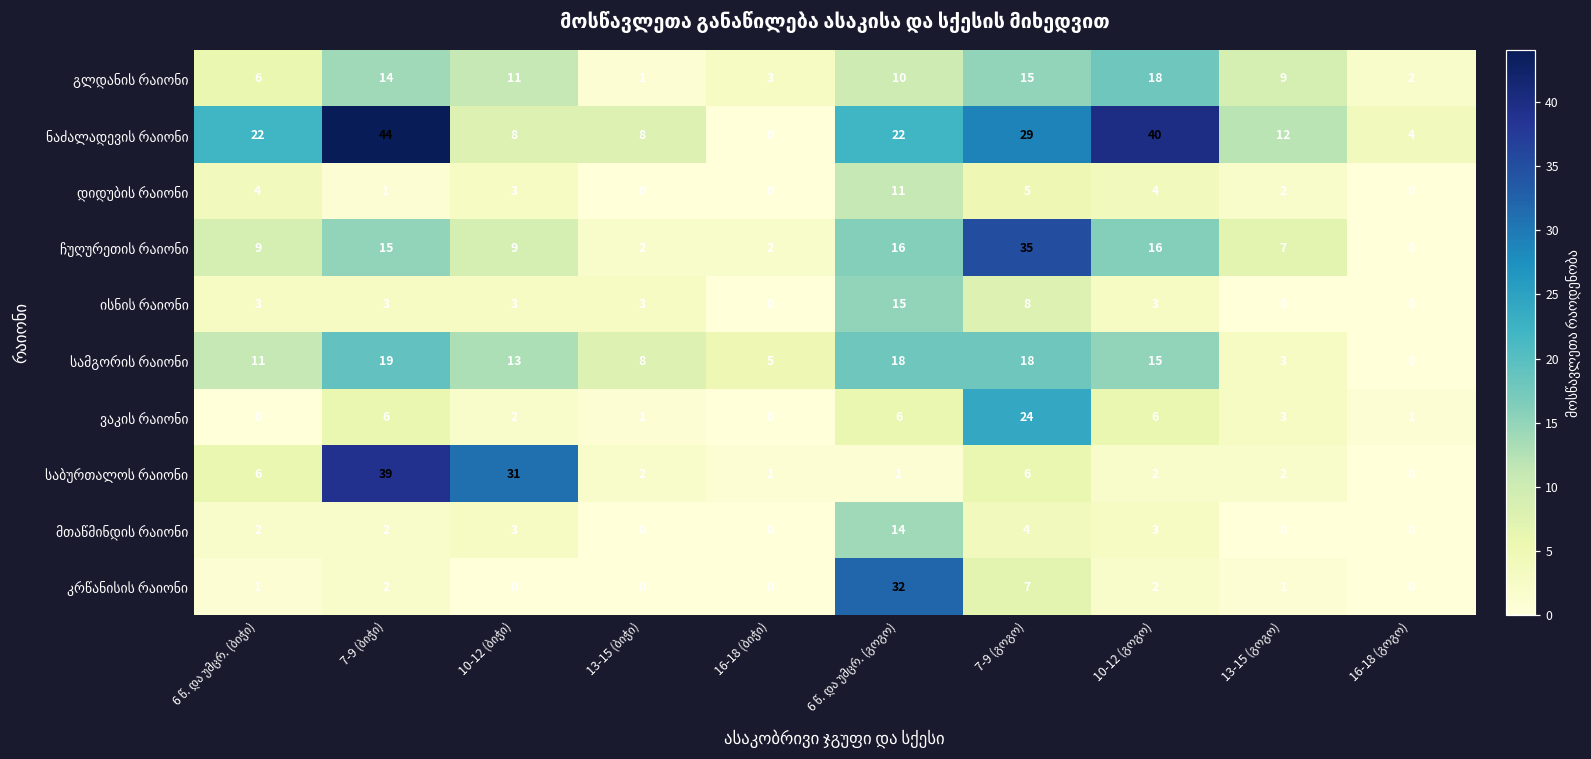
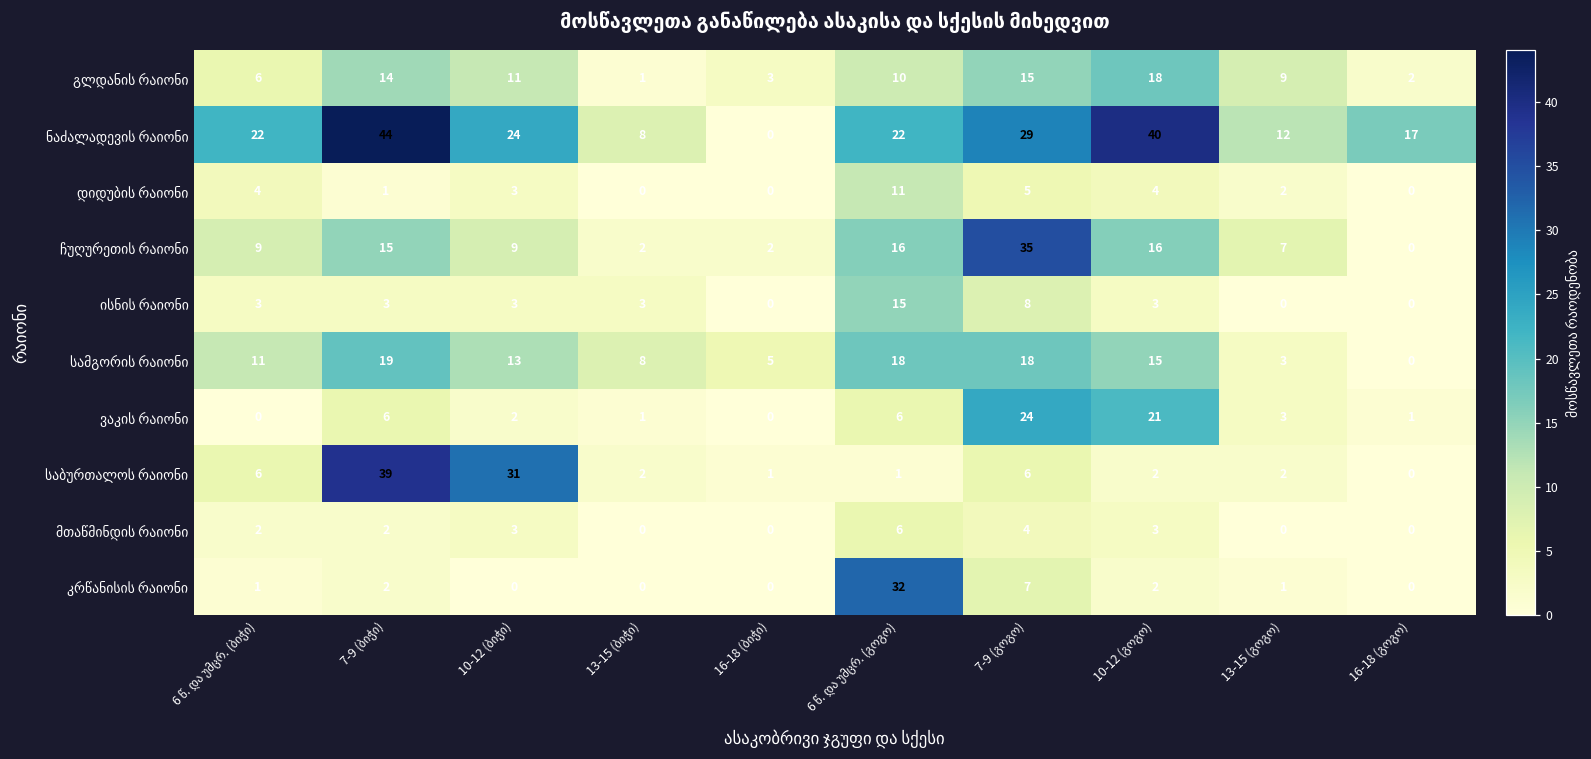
ნაძალადევის რაიონი, 10-12 (ბიჭი): 8 -> 24
ნაძალადევის რაიონი, 16-18 (გოგო): 4 -> 17
ვაკის რაიონი, 10-12 (გოგო): 6 -> 21
მთაწმინდის რაიონი, 6 წ. და უმცრ. (გოგო): 14 -> 6
